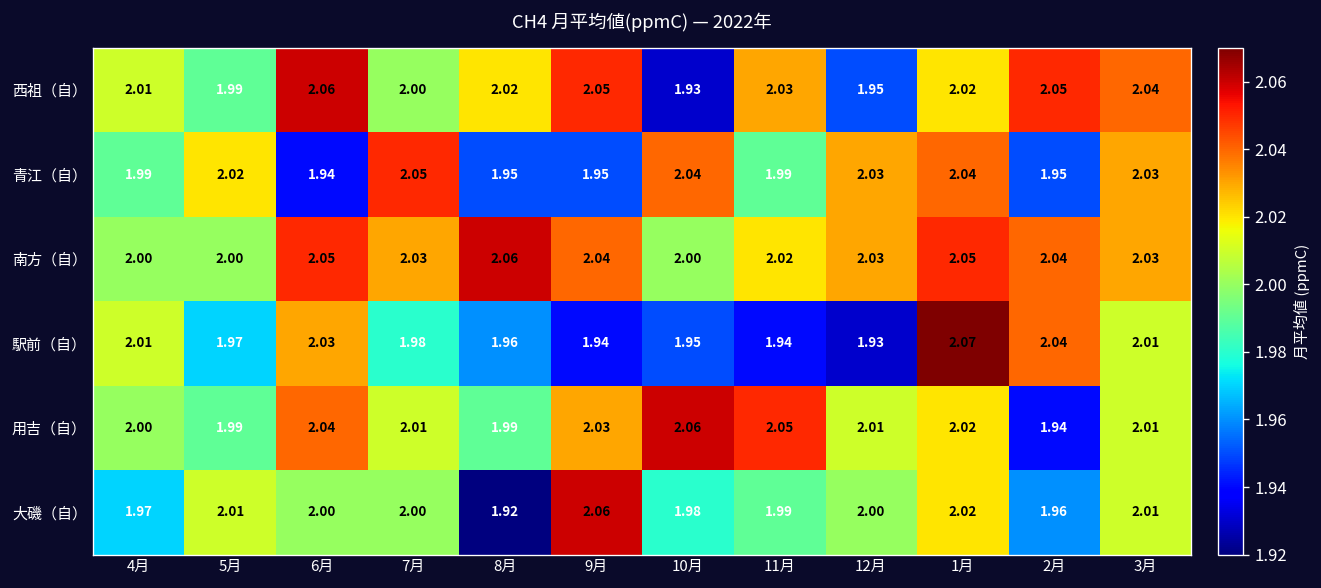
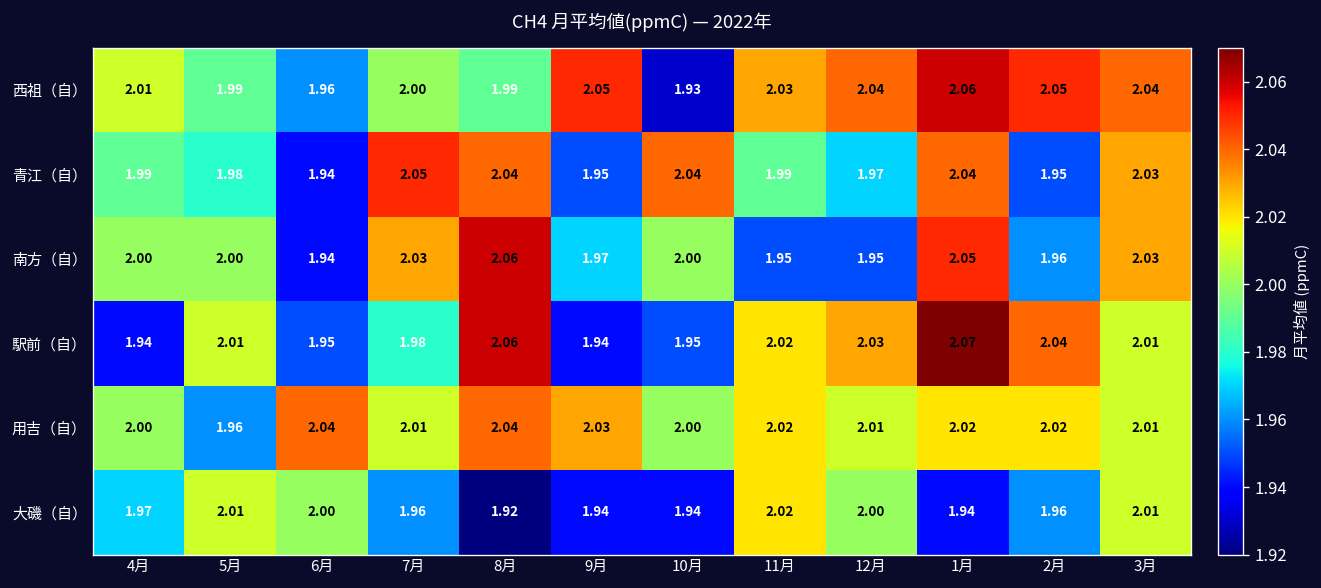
西祖（自）, 6月: 2.06 -> 1.96
西祖（自）, 8月: 2.02 -> 1.99
西祖（自）, 12月: 1.95 -> 2.04
西祖（自）, 1月: 2.02 -> 2.06
青江（自）, 5月: 2.02 -> 1.98
青江（自）, 8月: 1.95 -> 2.04
青江（自）, 12月: 2.03 -> 1.97
南方（自）, 6月: 2.05 -> 1.94
南方（自）, 9月: 2.04 -> 1.97
南方（自）, 11月: 2.02 -> 1.95
南方（自）, 12月: 2.03 -> 1.95
南方（自）, 2月: 2.04 -> 1.96
駅前（自）, 4月: 2.01 -> 1.94
駅前（自）, 5月: 1.97 -> 2.01
駅前（自）, 6月: 2.03 -> 1.95
駅前（自）, 8月: 1.96 -> 2.06
駅前（自）, 11月: 1.94 -> 2.02
駅前（自）, 12月: 1.93 -> 2.03
用吉（自）, 5月: 1.99 -> 1.96
用吉（自）, 8月: 1.99 -> 2.04
用吉（自）, 10月: 2.06 -> 2.00
用吉（自）, 11月: 2.05 -> 2.02
用吉（自）, 2月: 1.94 -> 2.02
大磯（自）, 7月: 2.00 -> 1.96
大磯（自）, 9月: 2.06 -> 1.94
大磯（自）, 10月: 1.98 -> 1.94
大磯（自）, 11月: 1.99 -> 2.02
大磯（自）, 1月: 2.02 -> 1.94
